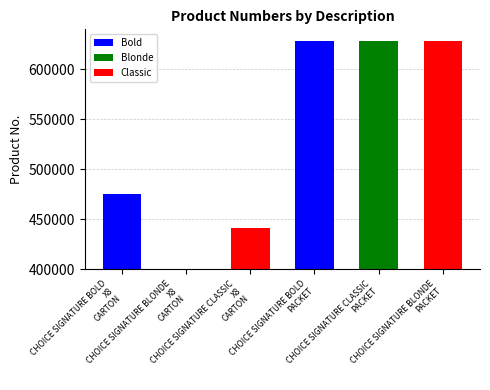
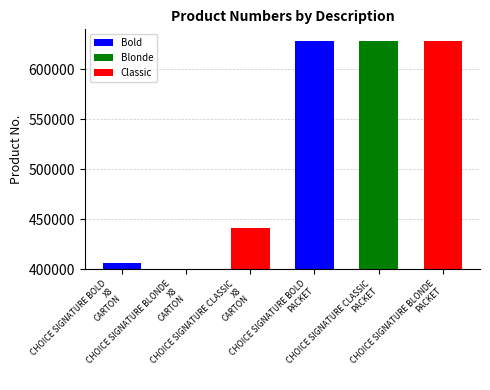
CHOICE SIGNATURE BOLD X8 CARTON: 480000 -> 410000
